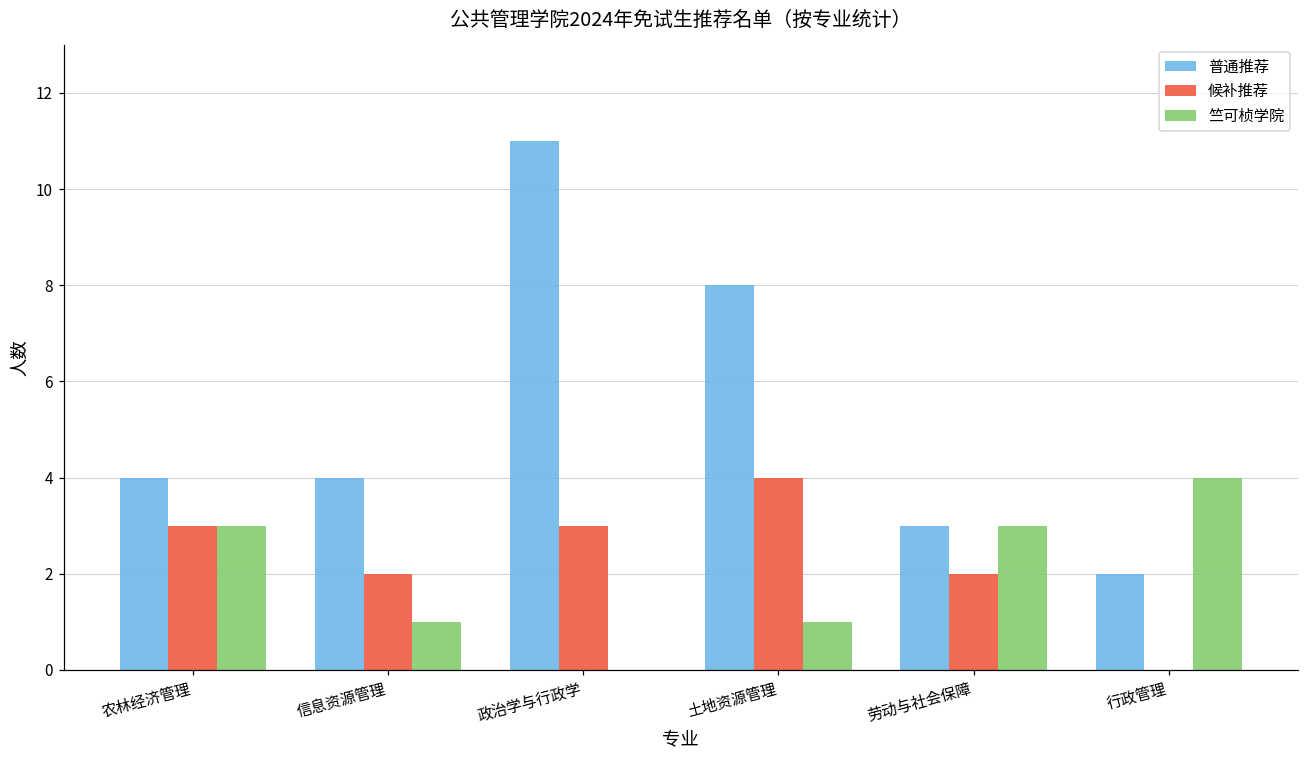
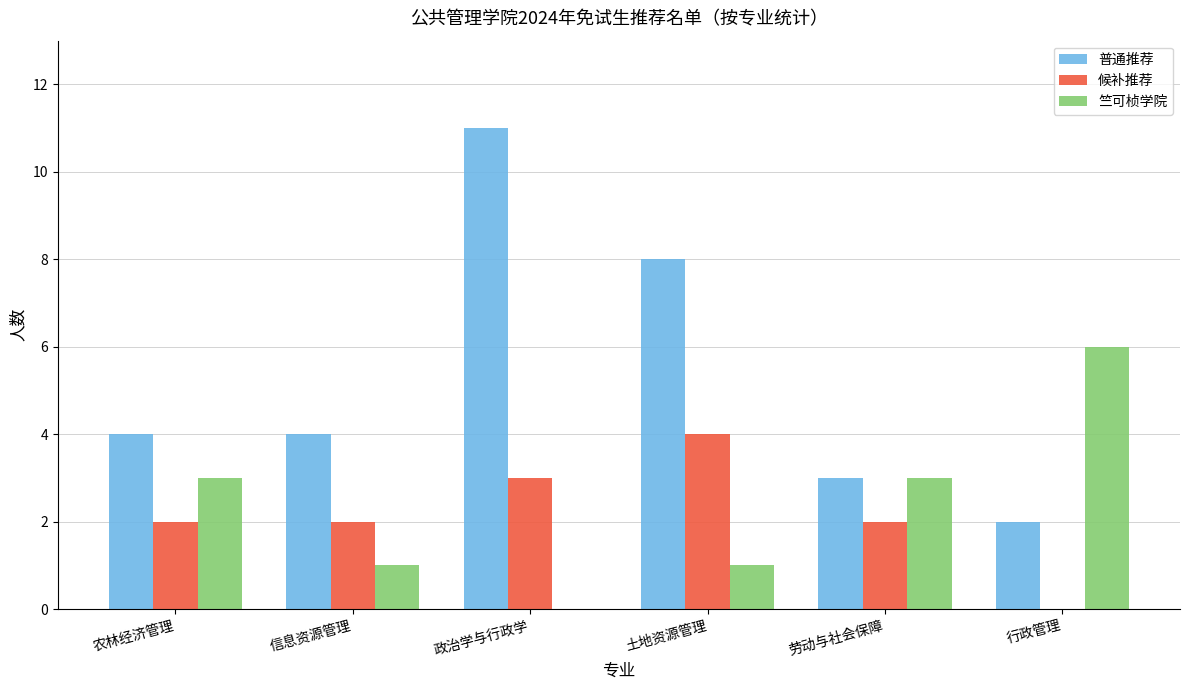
候补推荐, 农林经济管理: 3 -> 2
竺可桢学院, 行政管理: 4 -> 6
